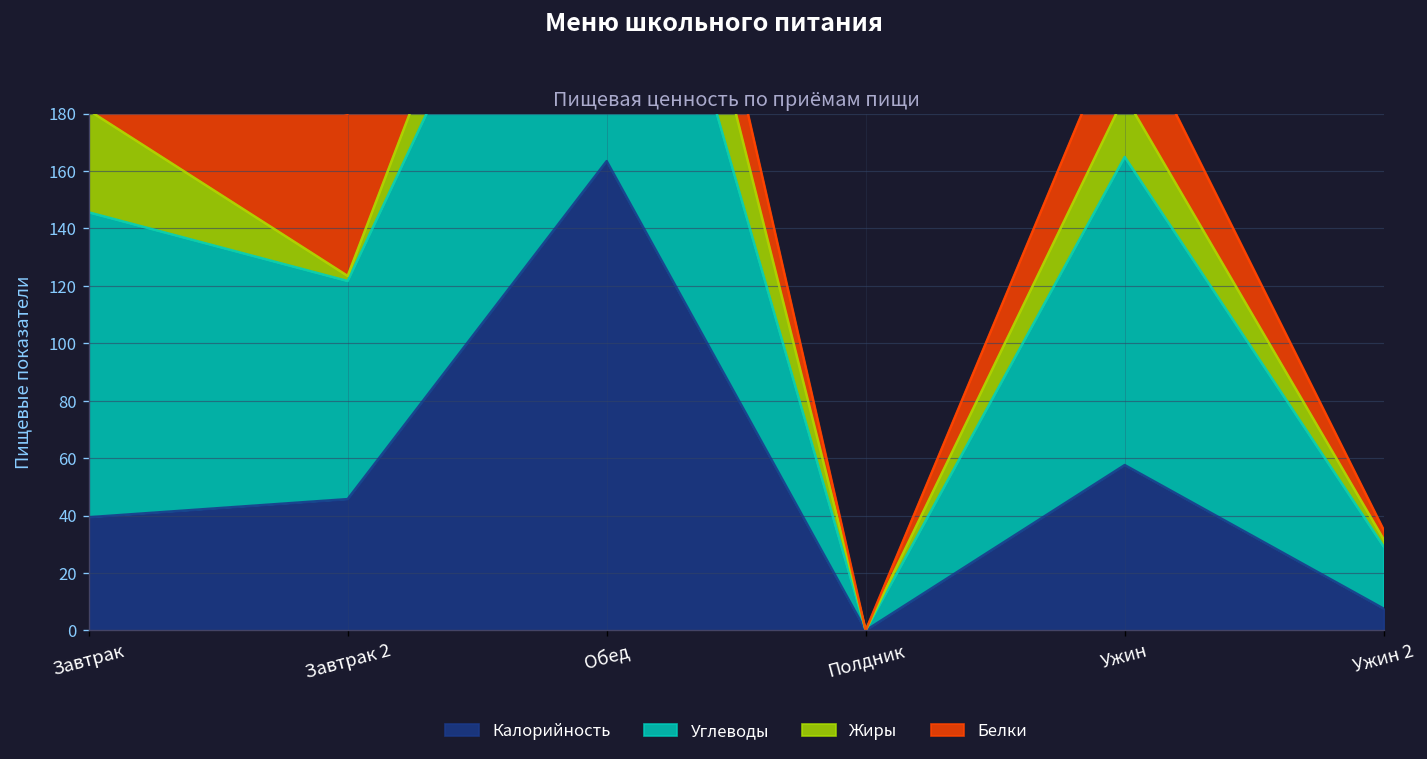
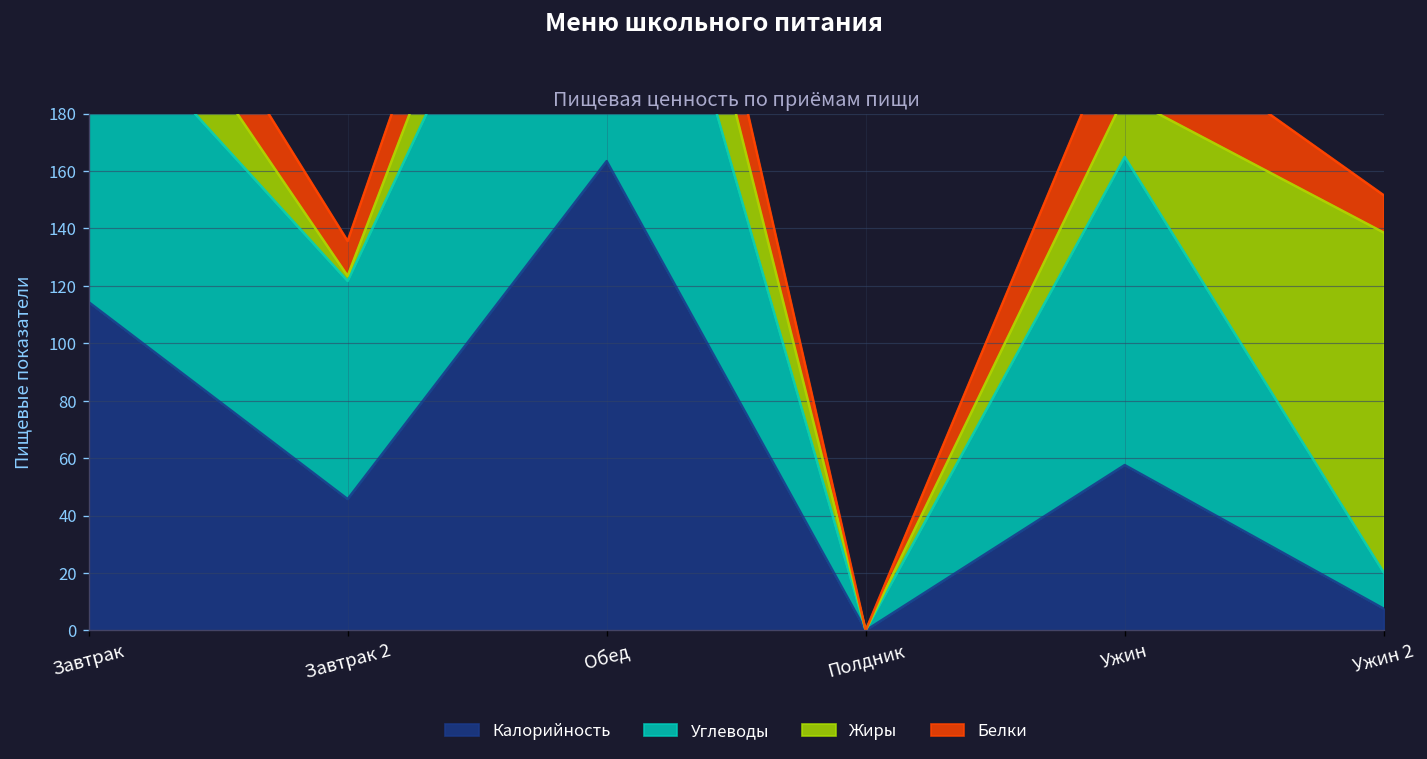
Калорийность, Завтрак: 39 -> 114
Белки, Завтрак 2: 56 -> 12
Углеводы, Ужин 2: 22 -> 13
Жиры, Ужин 2: 3 -> 118
Белки, Ужин 2: 3 -> 13
